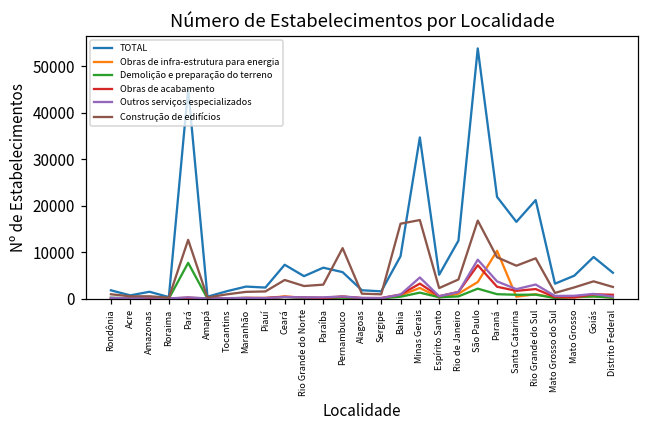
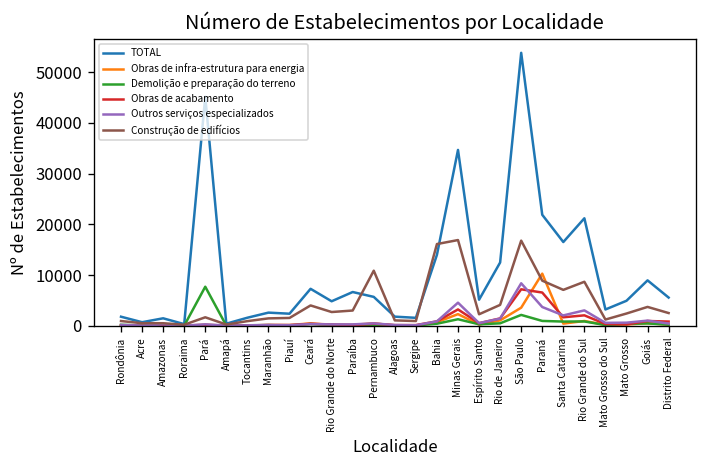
Construção de edifícios, Pará: 13000 -> 2000
TOTAL, Bahia: 9000 -> 14000
Obras de acabamento, Paraná: 3000 -> 7000
